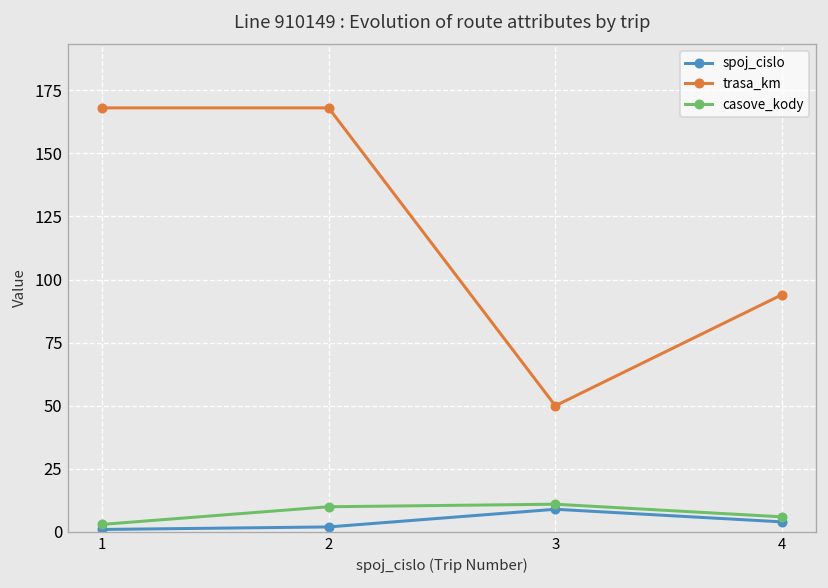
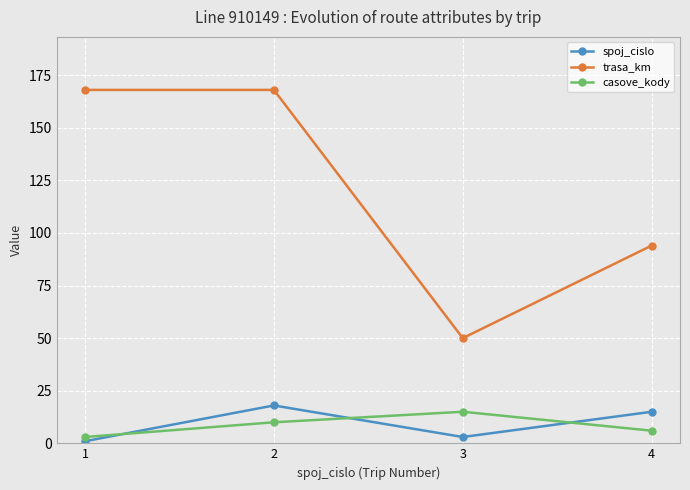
spoj_cislo, 2: 2 -> 18
spoj_cislo, 3: 9 -> 3
casove_kody, 3: 11 -> 15
spoj_cislo, 4: 4 -> 15
